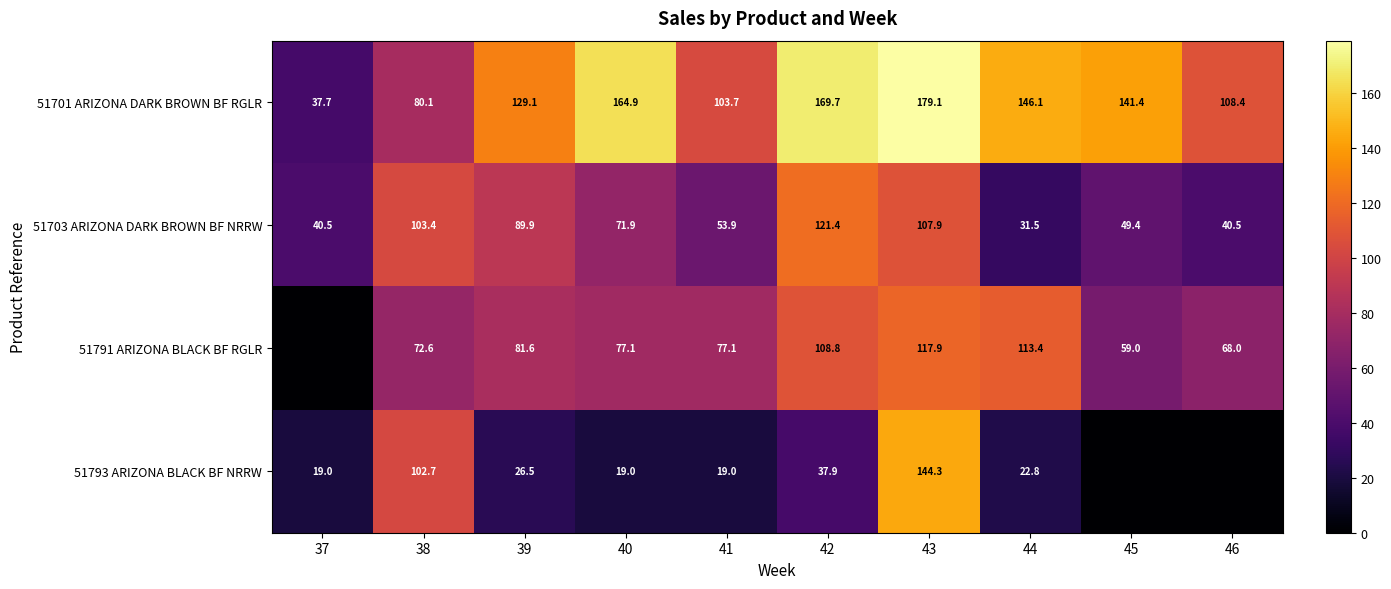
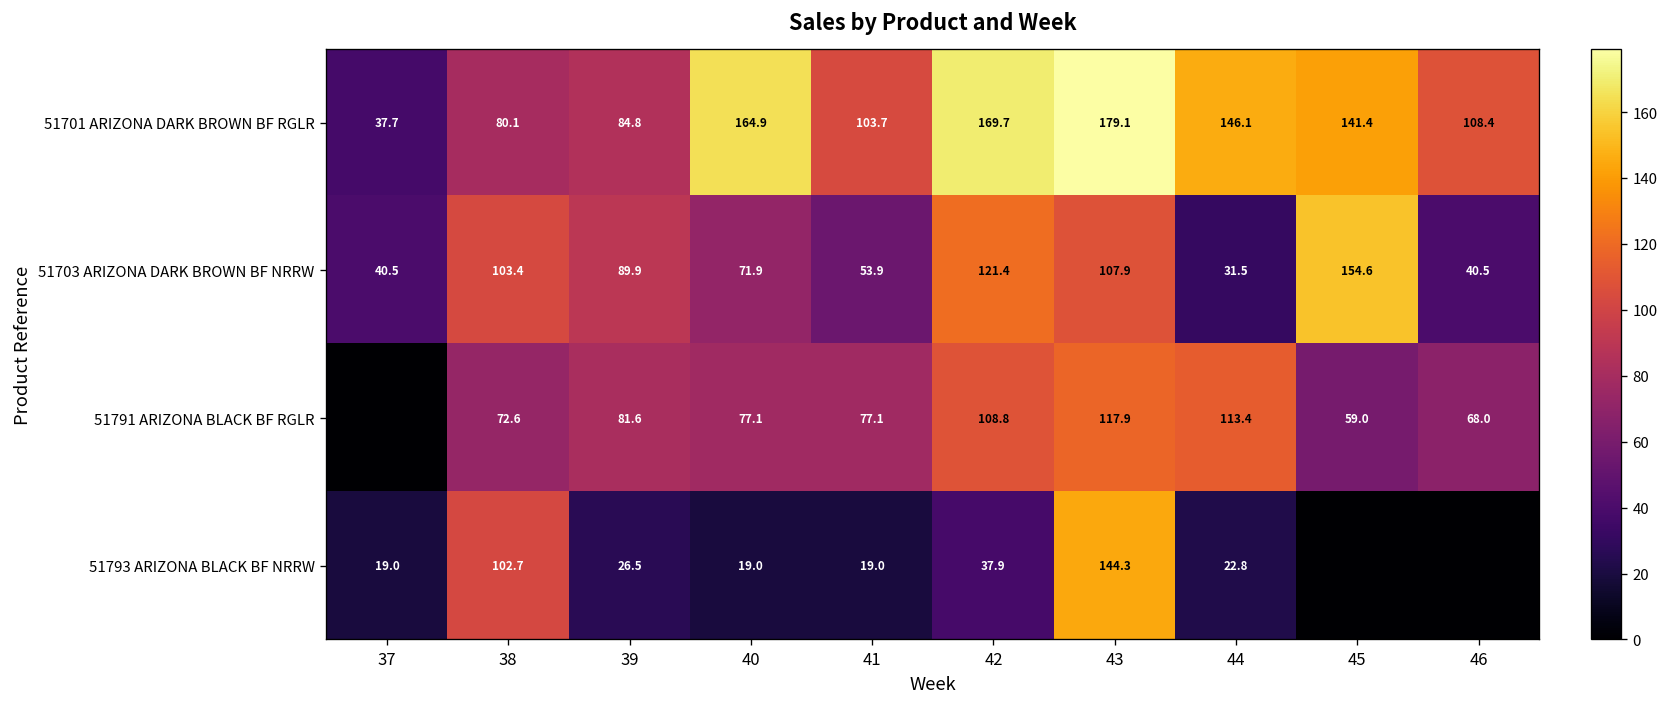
51701 ARIZONA DARK BROWN BF RGLR, 39: 129.1 -> 84.8
51703 ARIZONA DARK BROWN BF NRRW, 45: 49.4 -> 154.6
